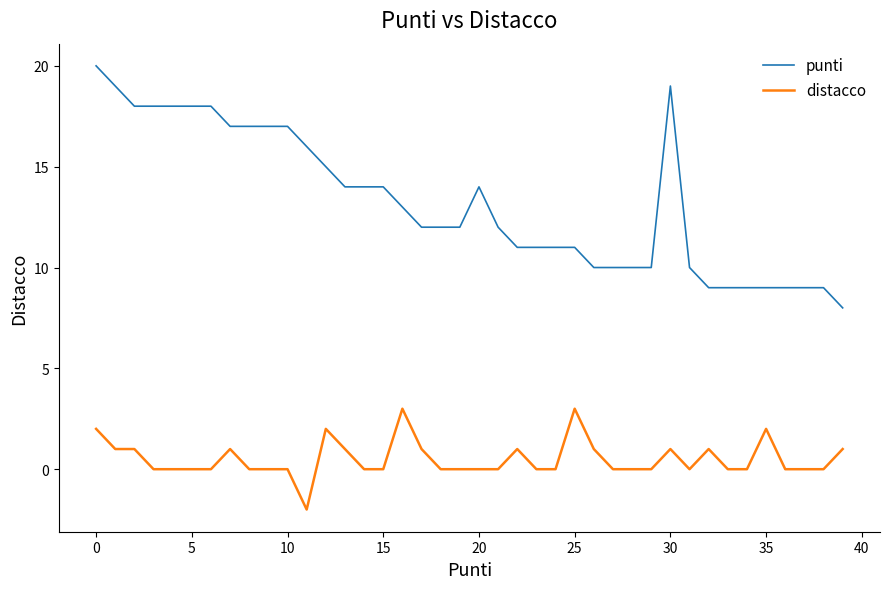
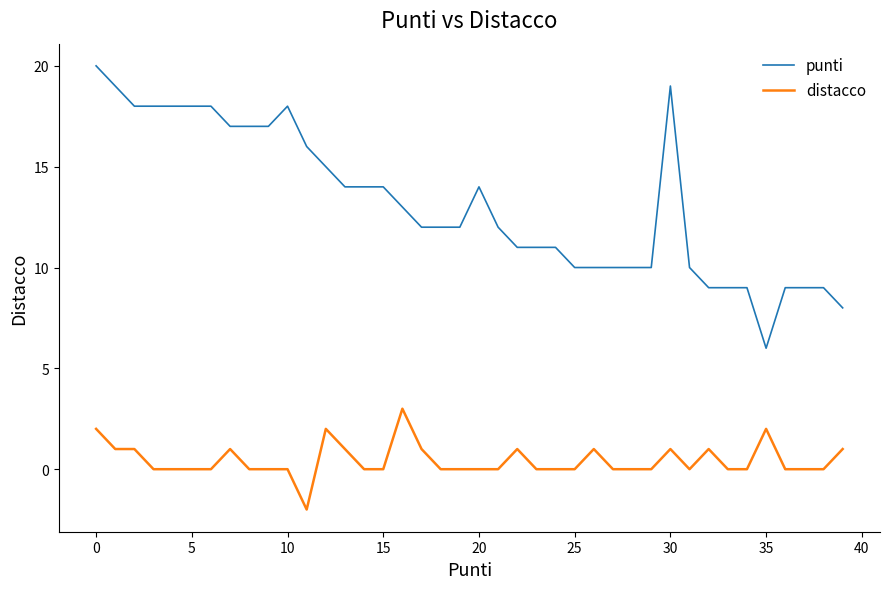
punti, 10: 17 -> 18
punti, 25: 11 -> 10
distacco, 25: 3 -> 0
punti, 35: 9 -> 6
